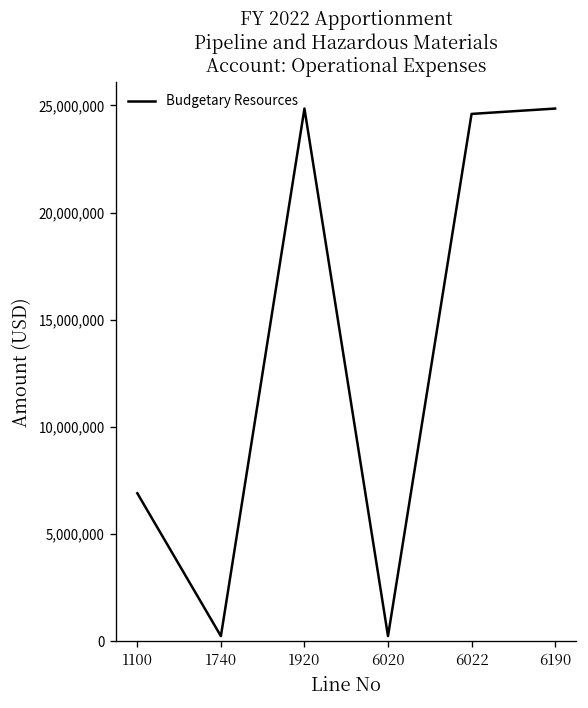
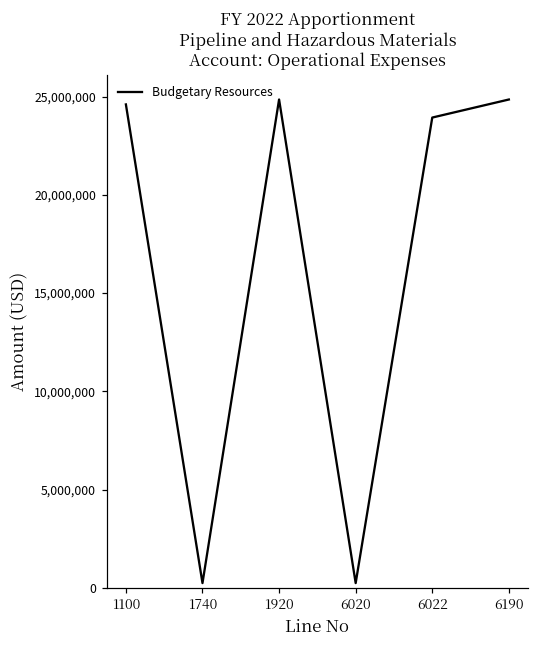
1100: 6,900,000 -> 24,600,000
6022: 24,600,000 -> 23,900,000
